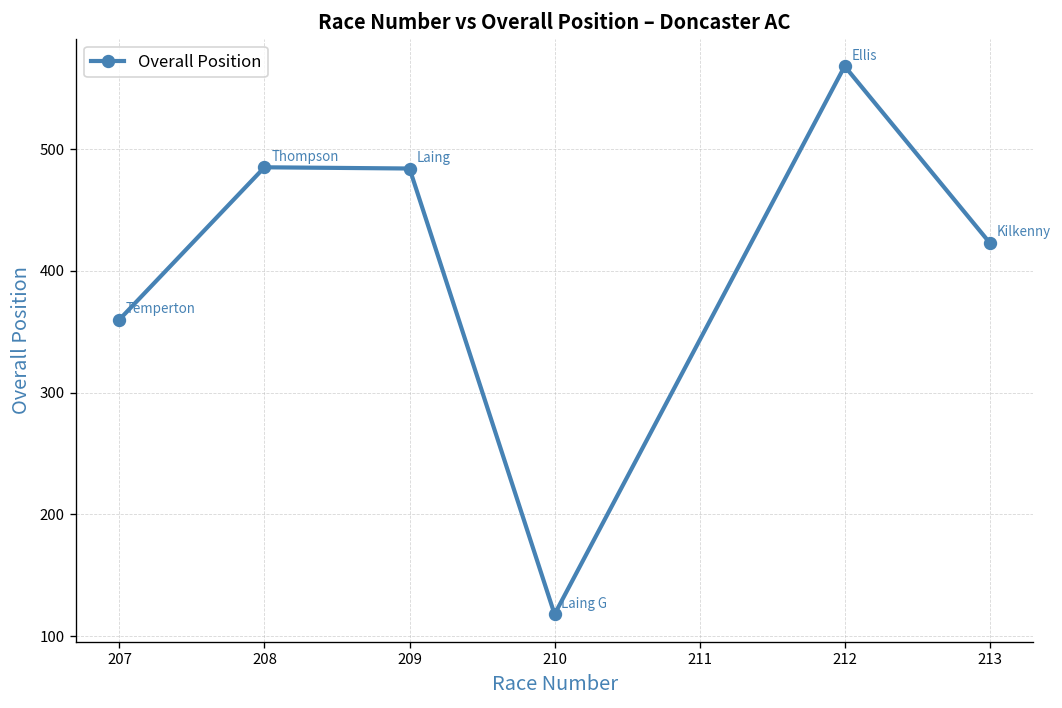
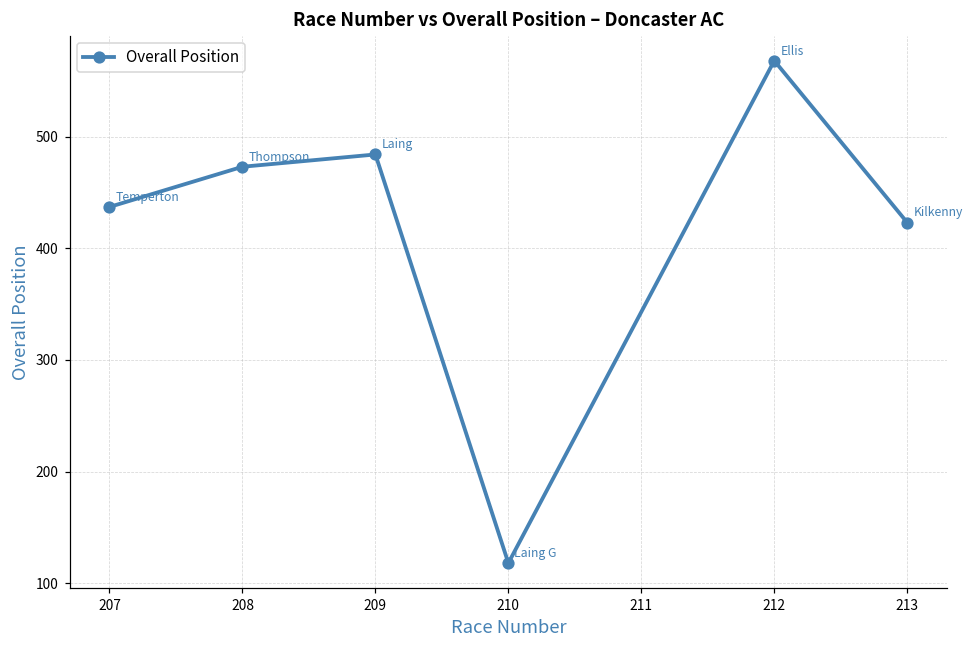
207: 360 -> 437
208: 485 -> 473
